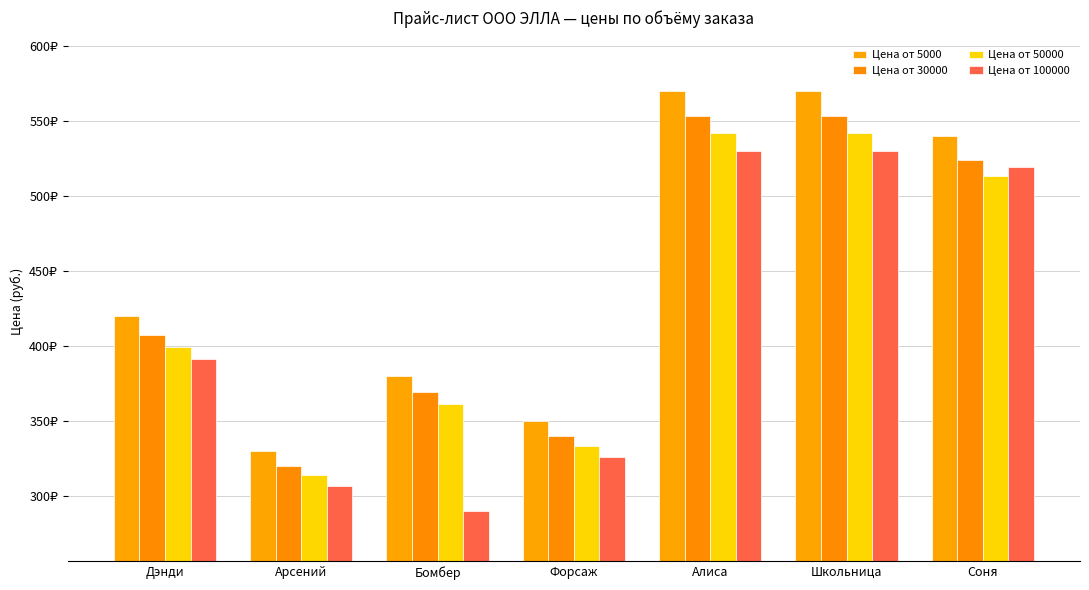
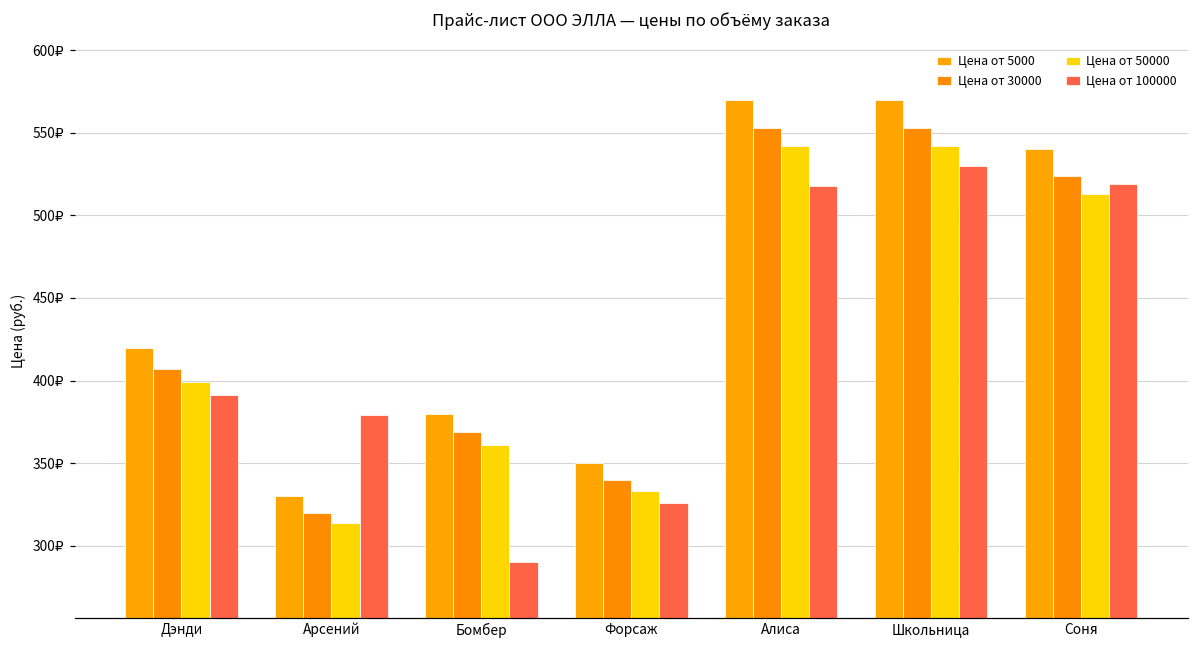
Цена от 100000, Арсений: 307₽ -> 379₽
Цена от 100000, Алиса: 530₽ -> 518₽
